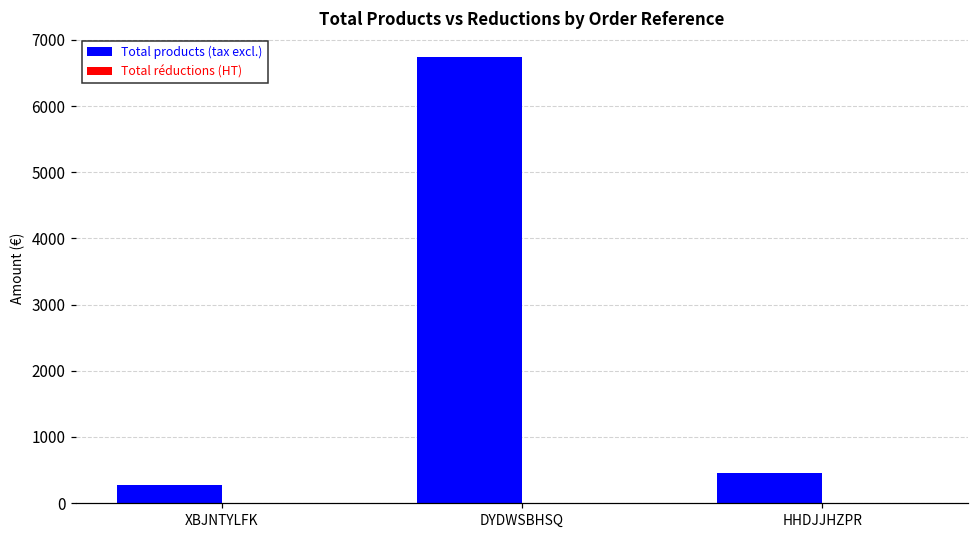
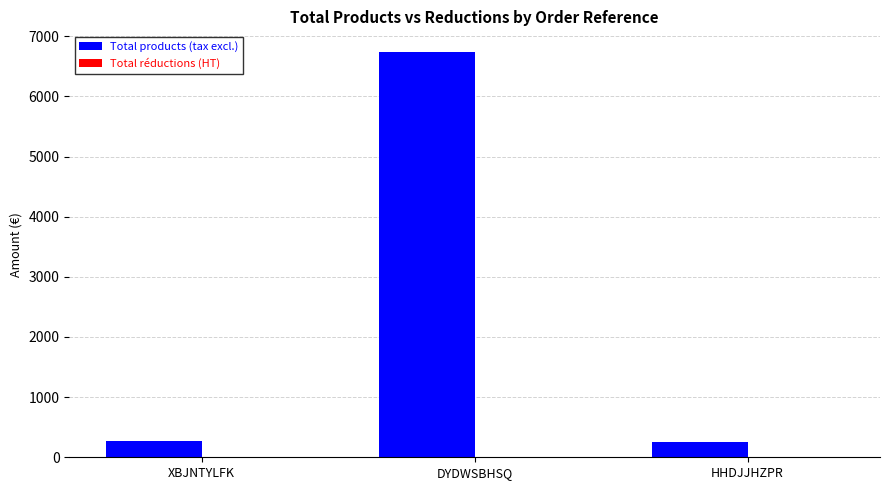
Total products (tax excl.), HHDJJHZPR: 500 -> 300
